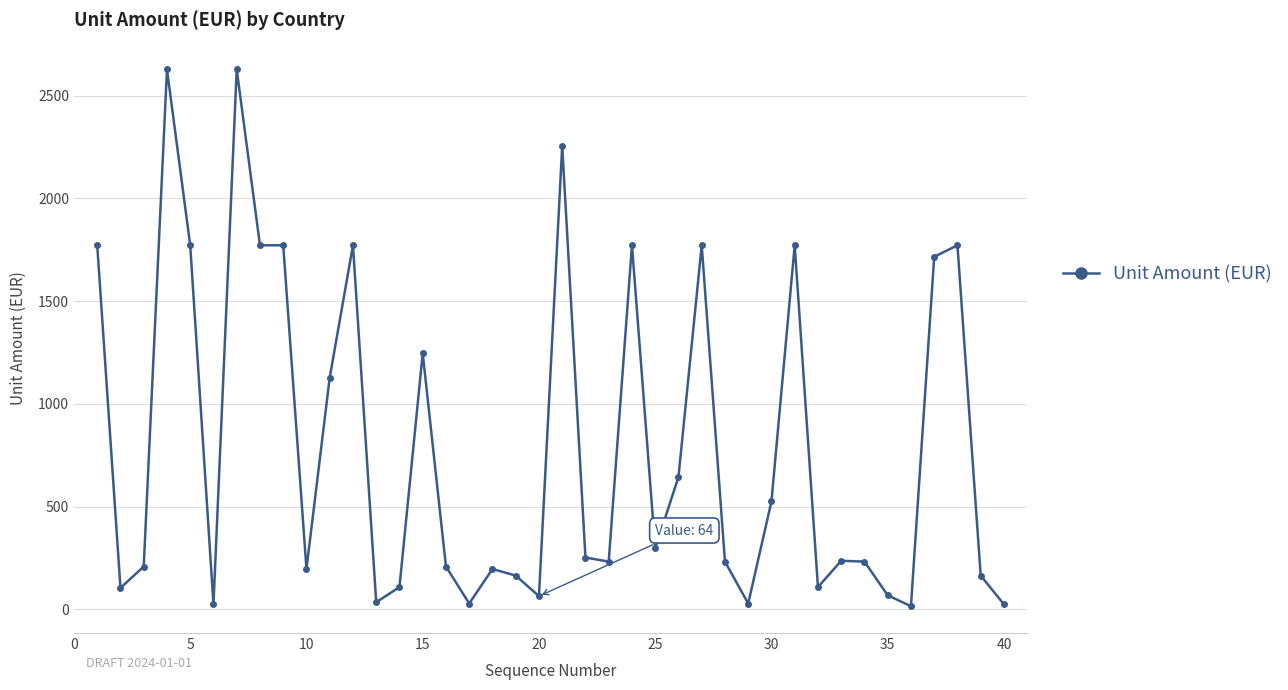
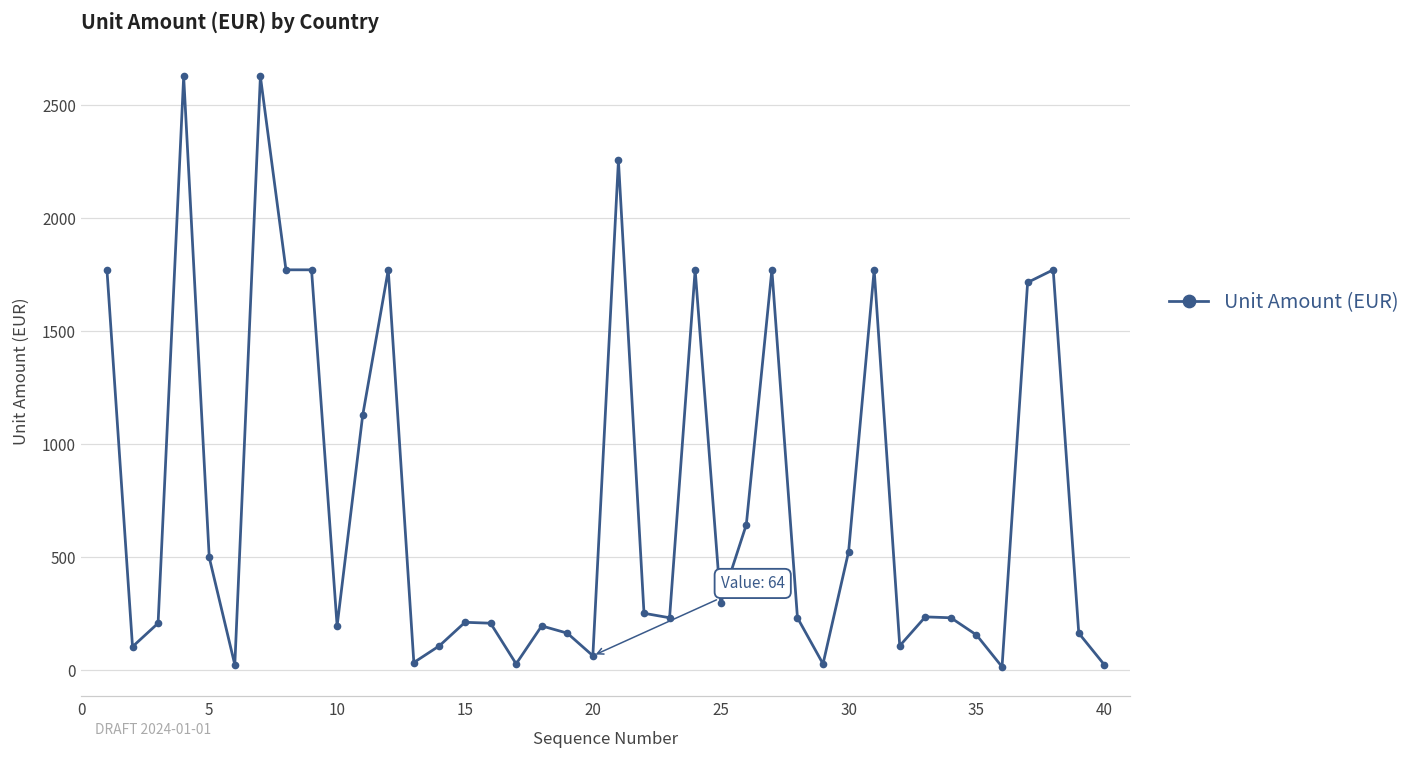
5: 1770 -> 500
15: 1250 -> 210
35: 70 -> 160
